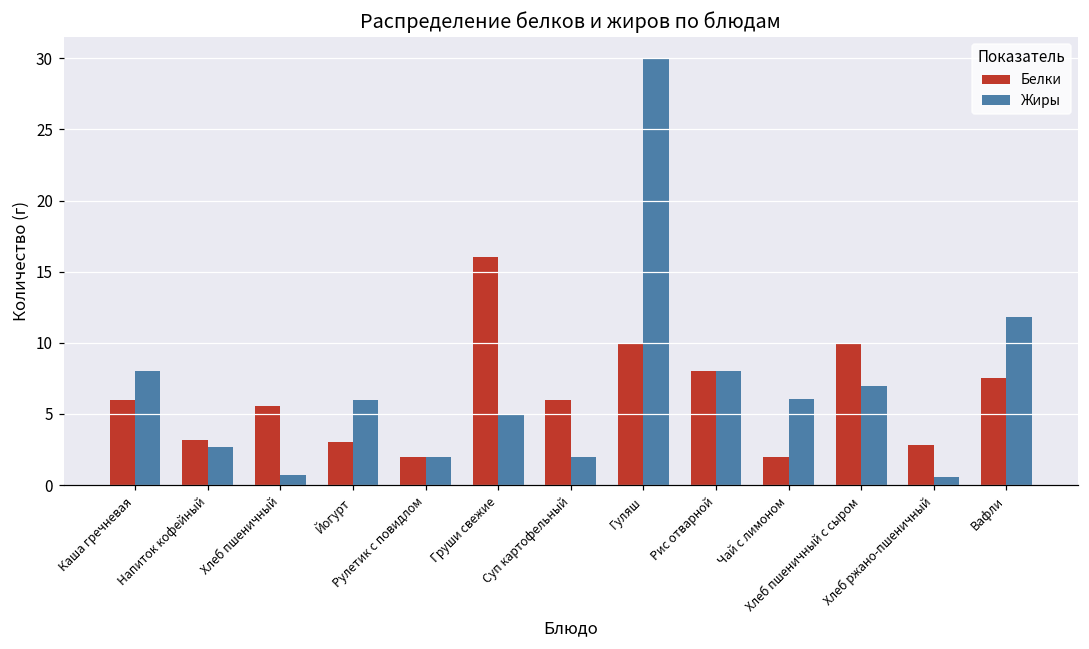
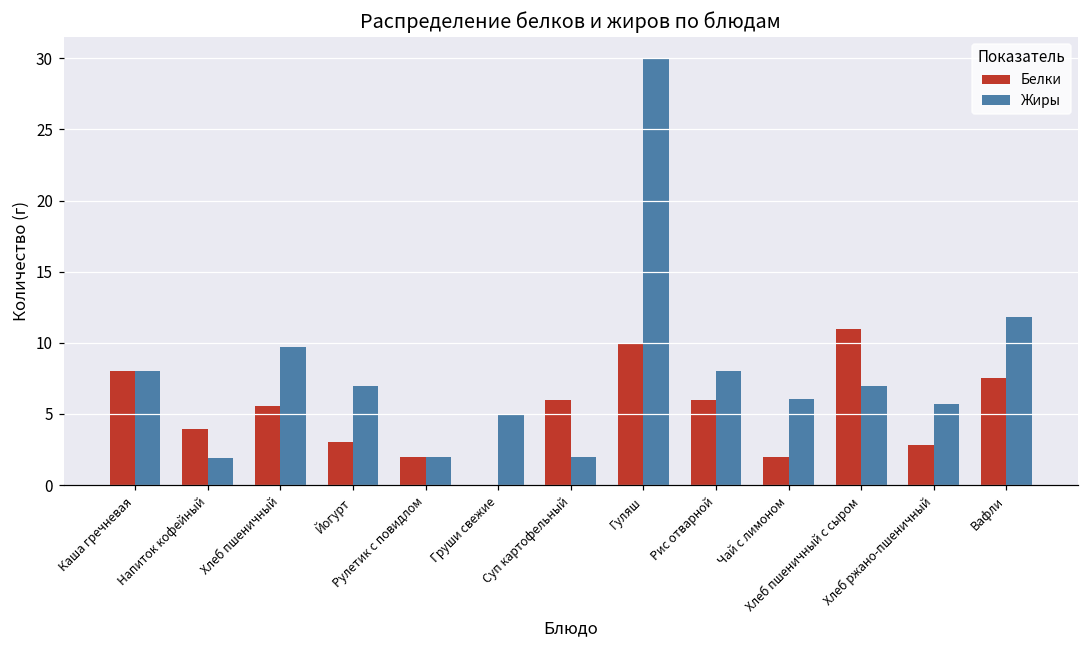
Белки, Каша гречневая: 6 -> 8
Белки, Напиток кофейный: 3.2 -> 3.9
Жиры, Напиток кофейный: 2.7 -> 1.9
Жиры, Хлеб пшеничный: 0.7 -> 9.7
Жиры, Йогурт: 6 -> 7
Белки, Груши свежие: 16 -> 0
Белки, Рис отварной: 8 -> 6
Белки, Хлеб пшеничный с сыром: 10 -> 11
Жиры, Хлеб ржано-пшеничный: 0.6 -> 5.7
